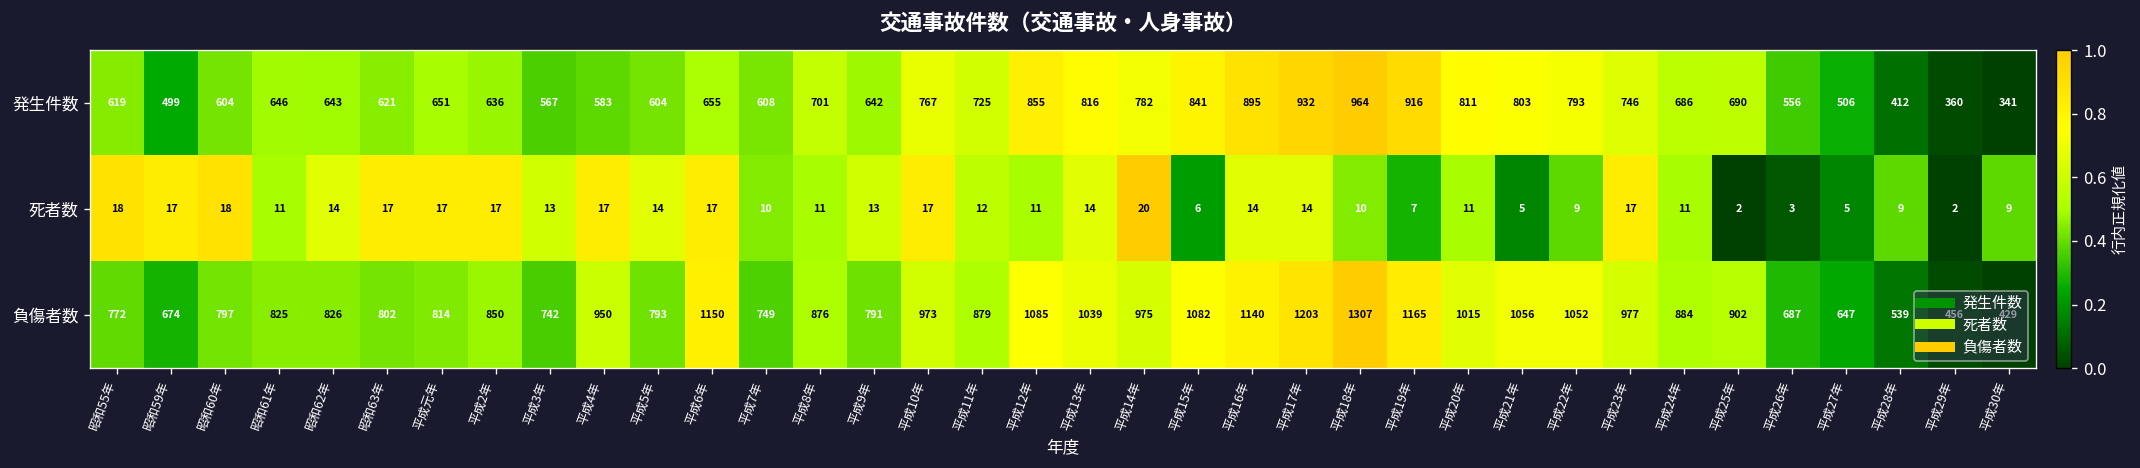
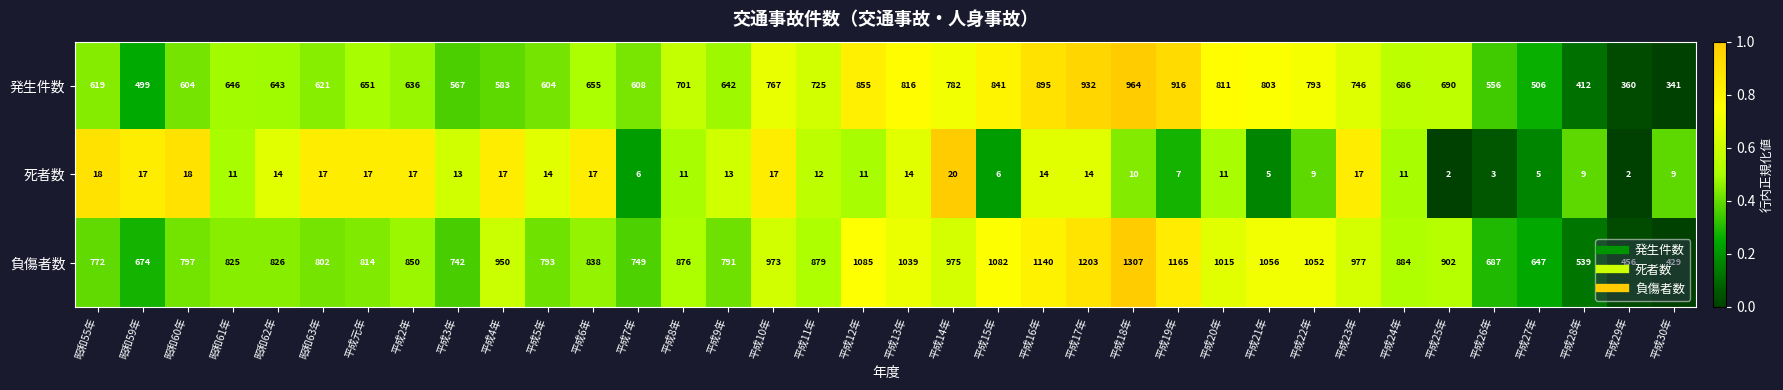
死者数, 平成7年: 10 -> 6
負傷者数, 平成6年: 1150 -> 838
